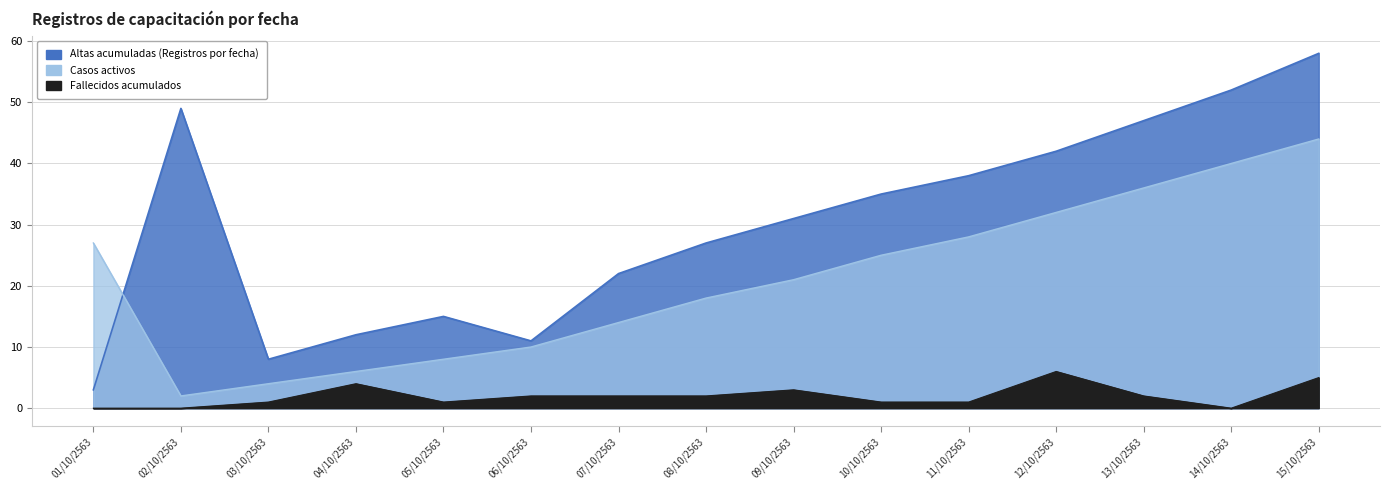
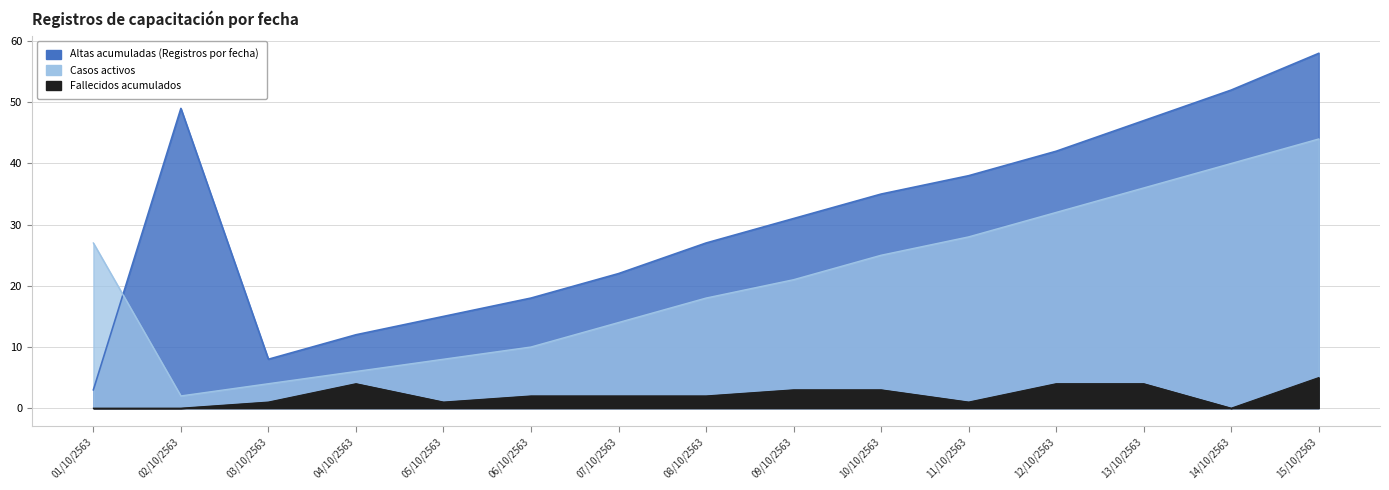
Altas acumuladas (Registros por fecha), 06/10/2563: 11 -> 18
Fallecidos acumulados, 10/10/2563: 1 -> 3
Fallecidos acumulados, 12/10/2563: 6 -> 4
Fallecidos acumulados, 13/10/2563: 2 -> 4
